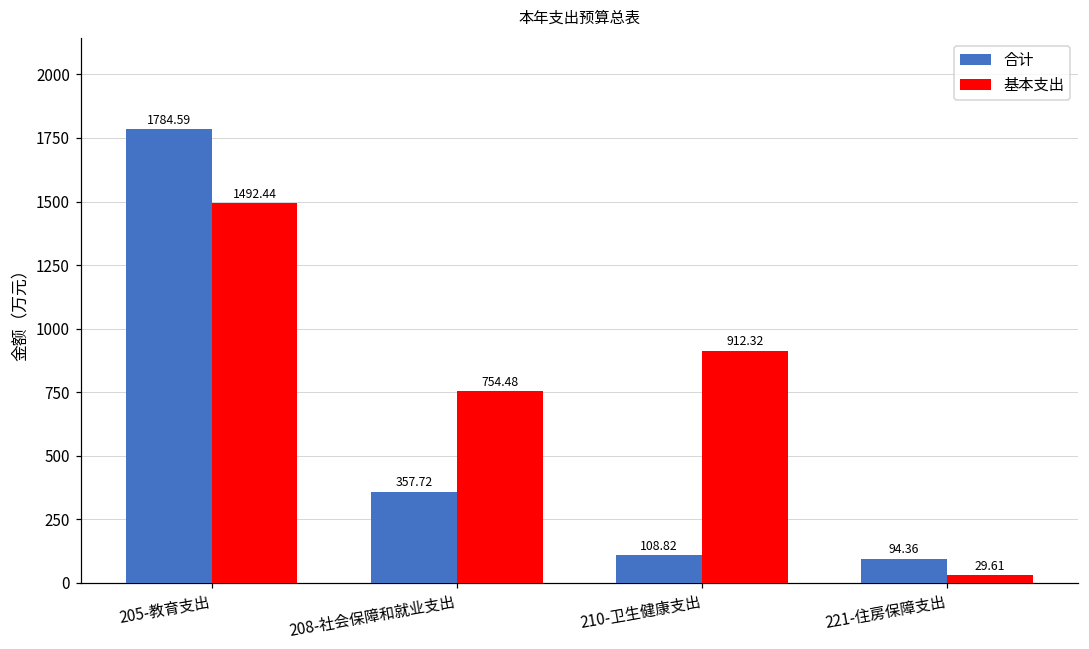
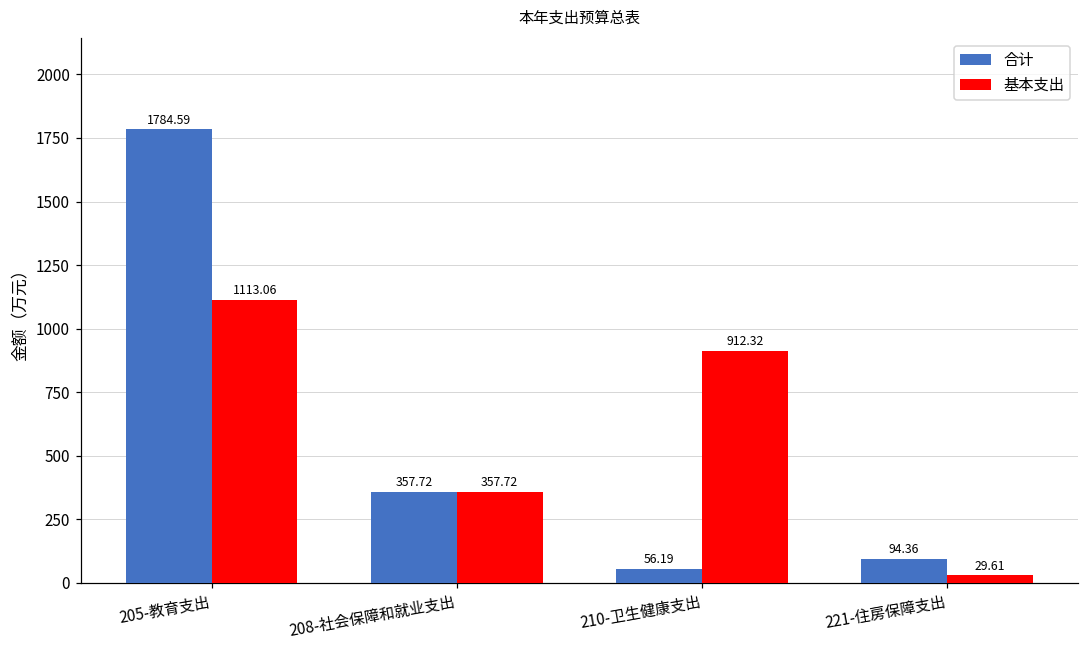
基本支出, 205-教育支出: 1492.44 -> 1113.06
基本支出, 208-社会保障和就业支出: 754.48 -> 357.72
合计, 210-卫生健康支出: 108.82 -> 56.19
